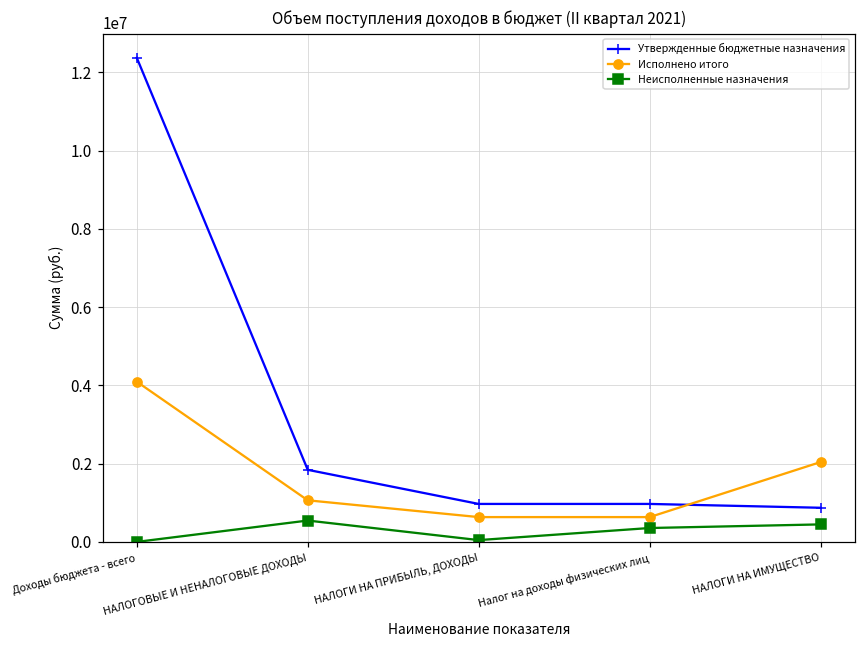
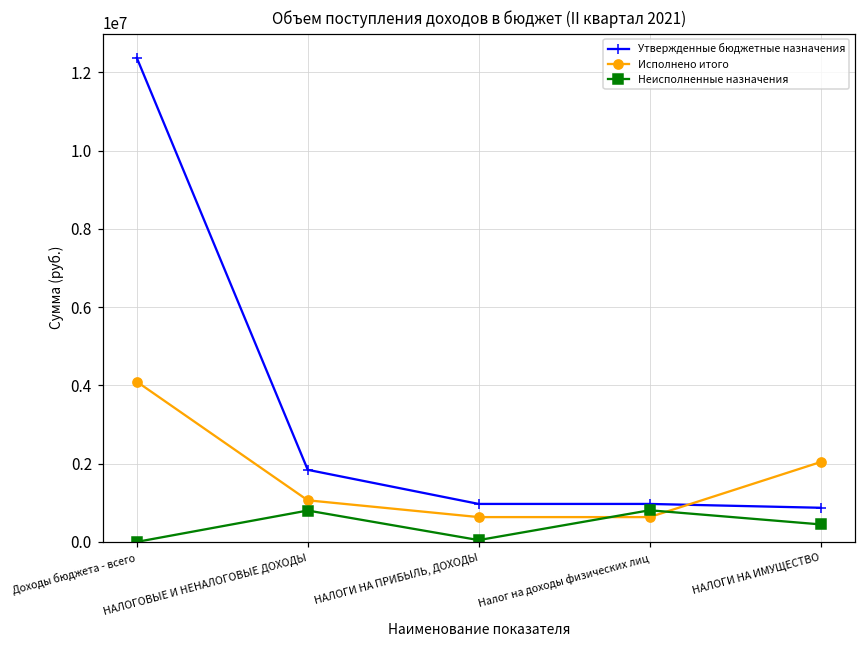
Неисполненные назначения, НАЛОГОВЫЕ И НЕНАЛОГОВЫЕ ДОХОДЫ: 500000 -> 800000
Неисполненные назначения, Налог на доходы физических лиц: 400000 -> 800000
